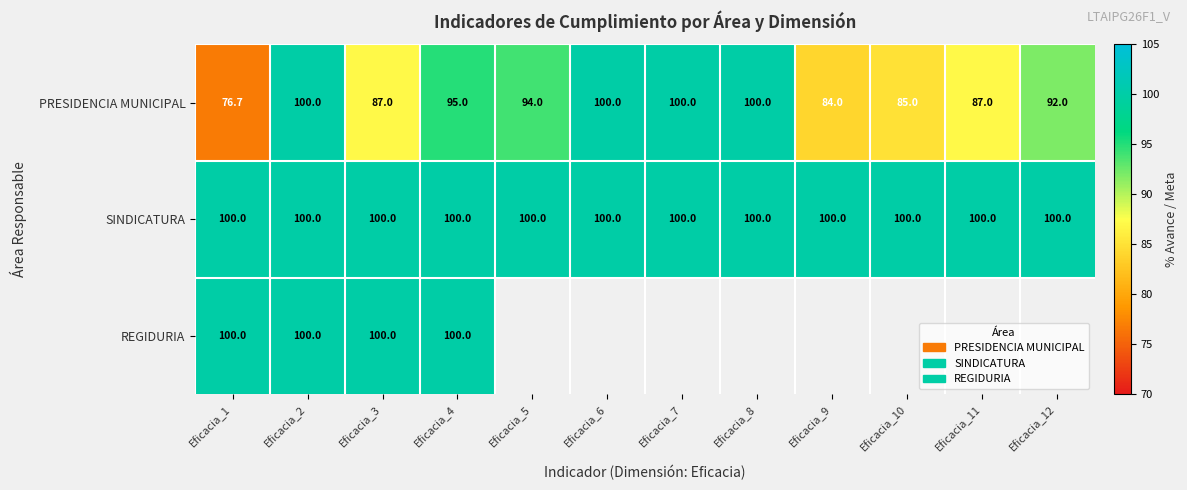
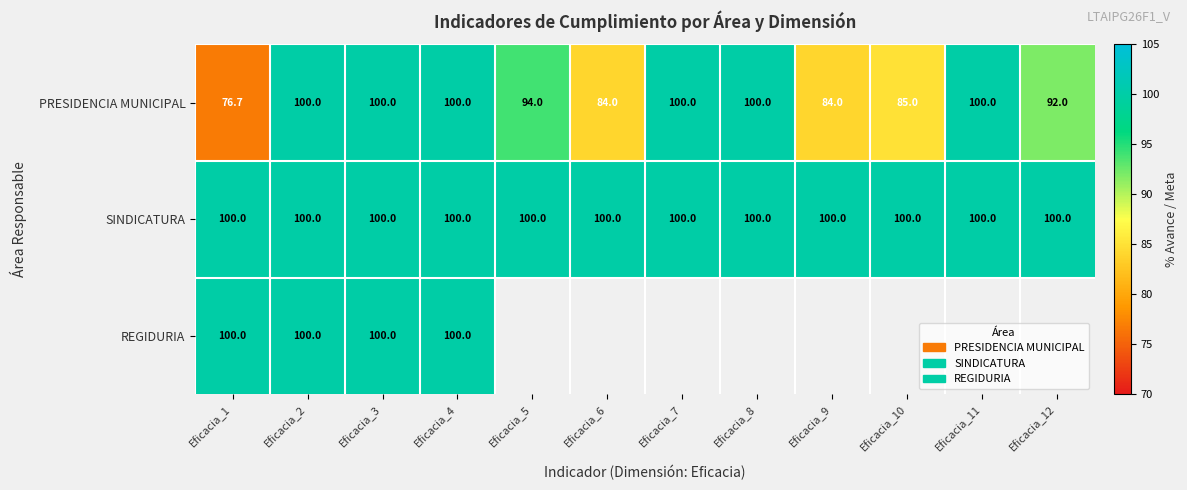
PRESIDENCIA MUNICIPAL, Eficacia_3: 87.0 -> 100.0
PRESIDENCIA MUNICIPAL, Eficacia_4: 95.0 -> 100.0
PRESIDENCIA MUNICIPAL, Eficacia_6: 100.0 -> 84.0
PRESIDENCIA MUNICIPAL, Eficacia_11: 87.0 -> 100.0
